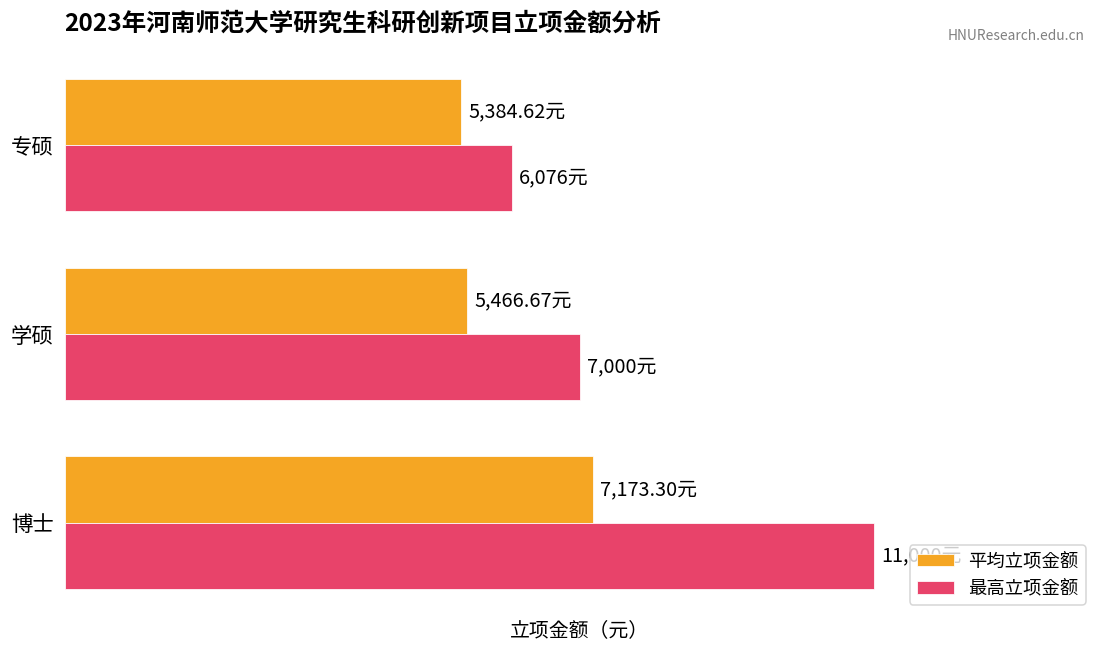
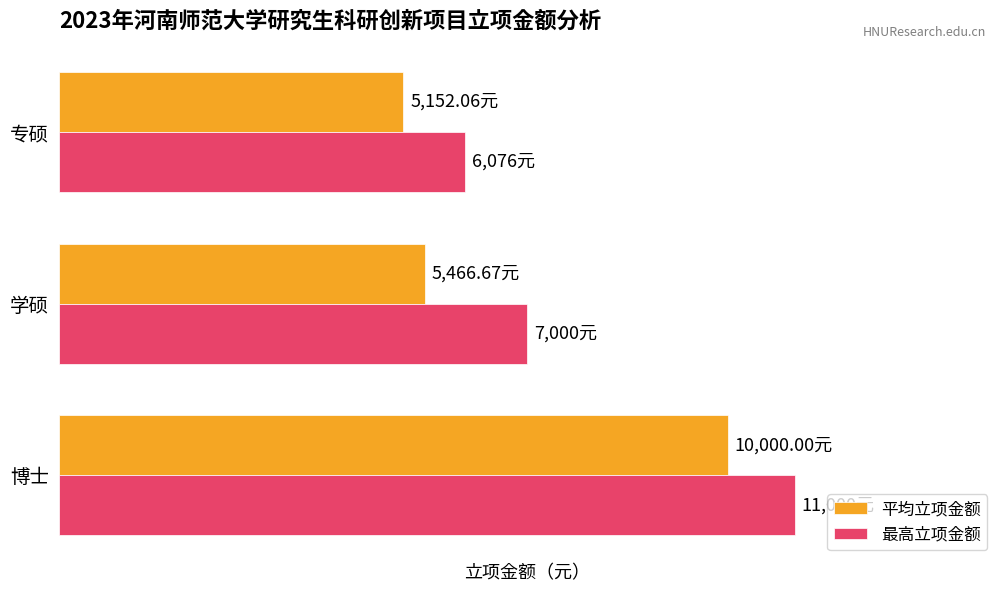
平均立项金额, 专硕: 5,384.62元 -> 5,152.06元
平均立项金额, 博士: 7,173.30元 -> 10,000.00元
